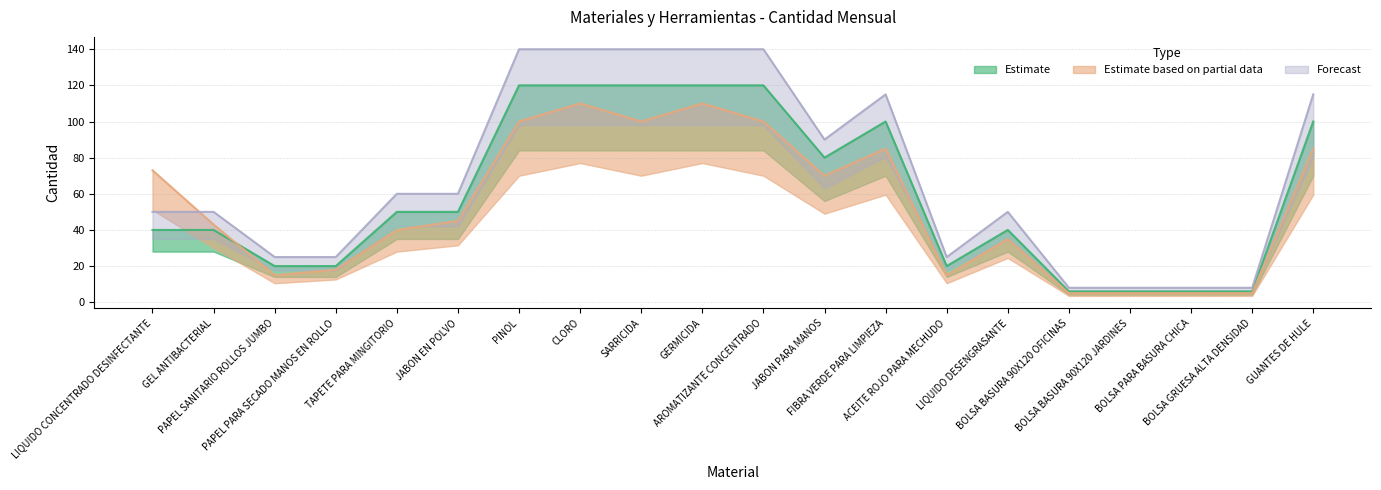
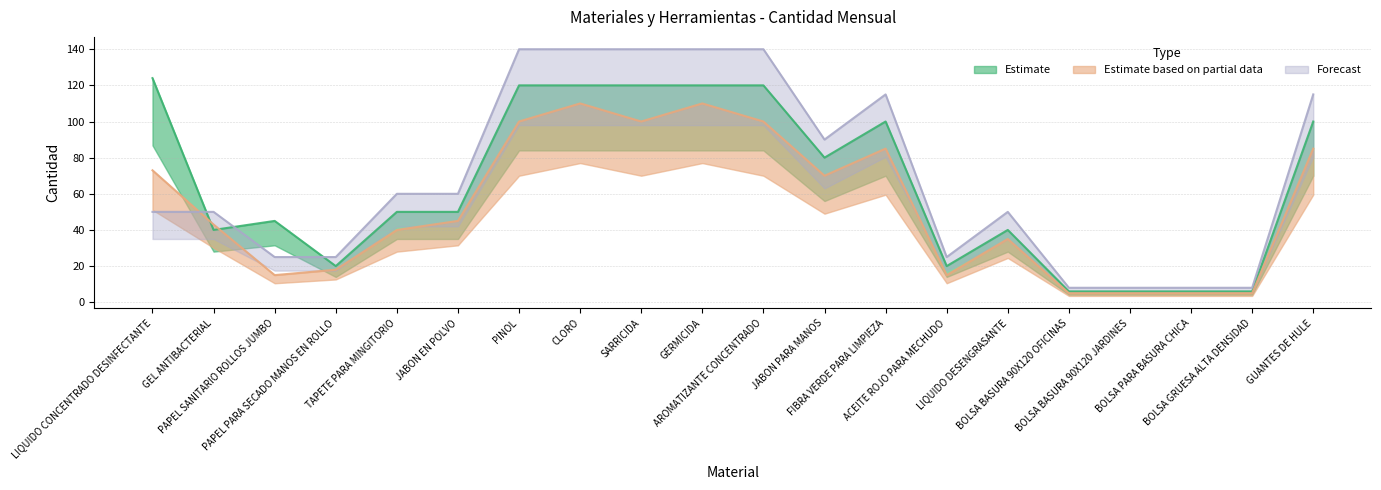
Estimate, LIQUIDO CONCENTRADO DESINFECTANTE: 40 -> 124
Estimate, PAPEL SANITARIO ROLLOS JUMBO: 20 -> 45
